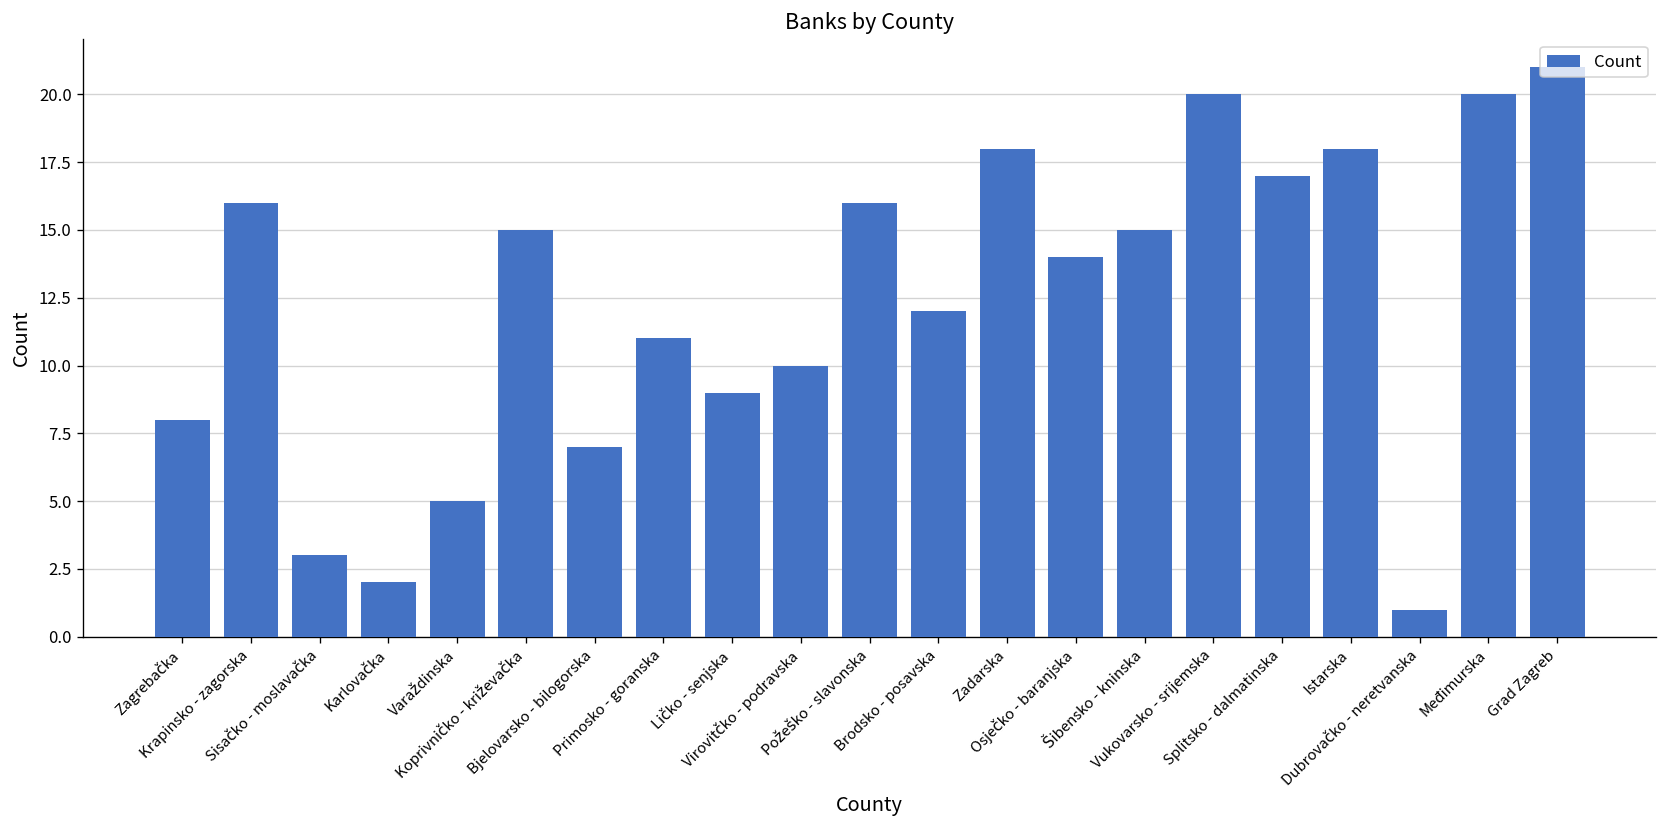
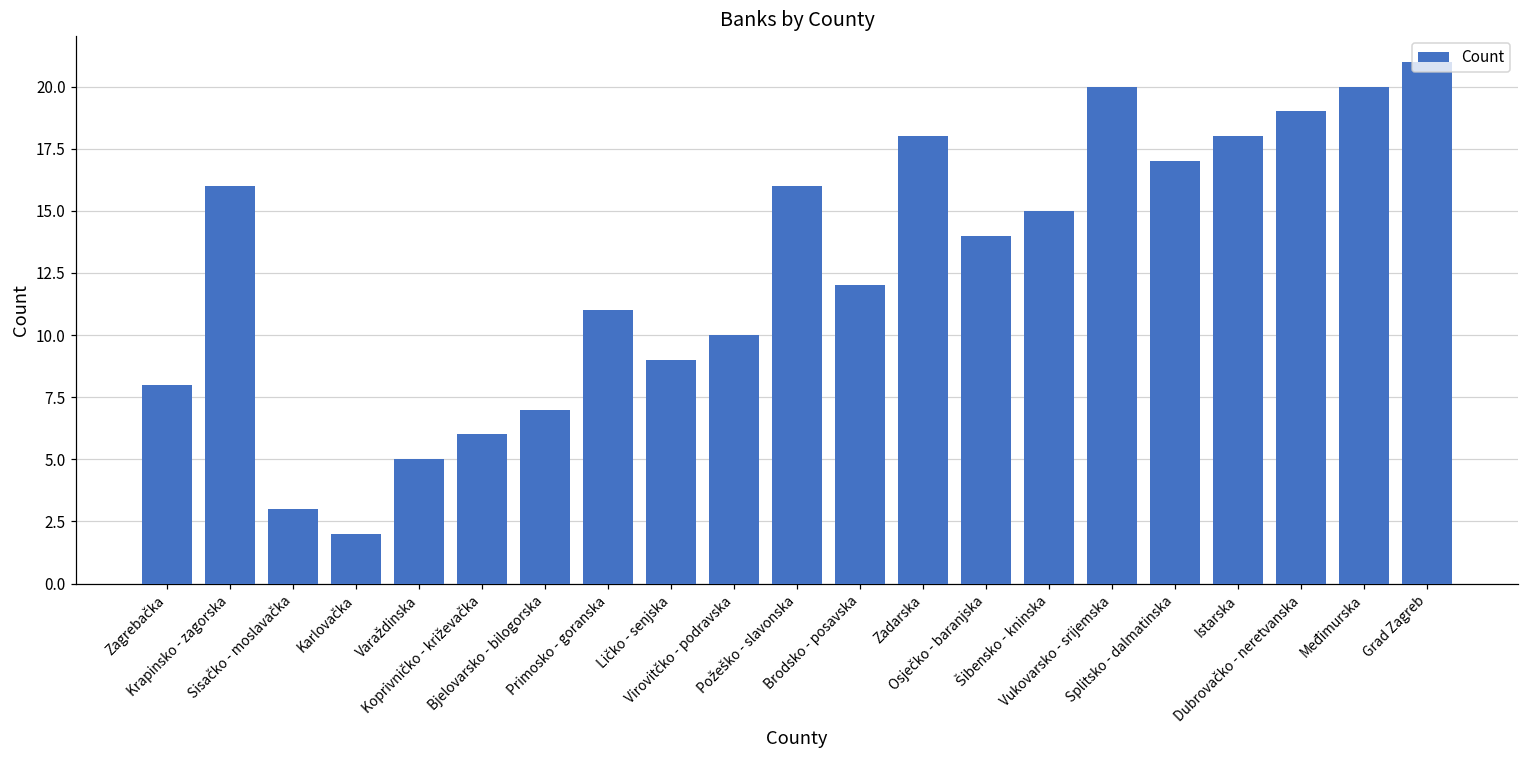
Koprivničko - križevačka: 15 -> 6
Dubrovačko - neretvanska: 1 -> 19
